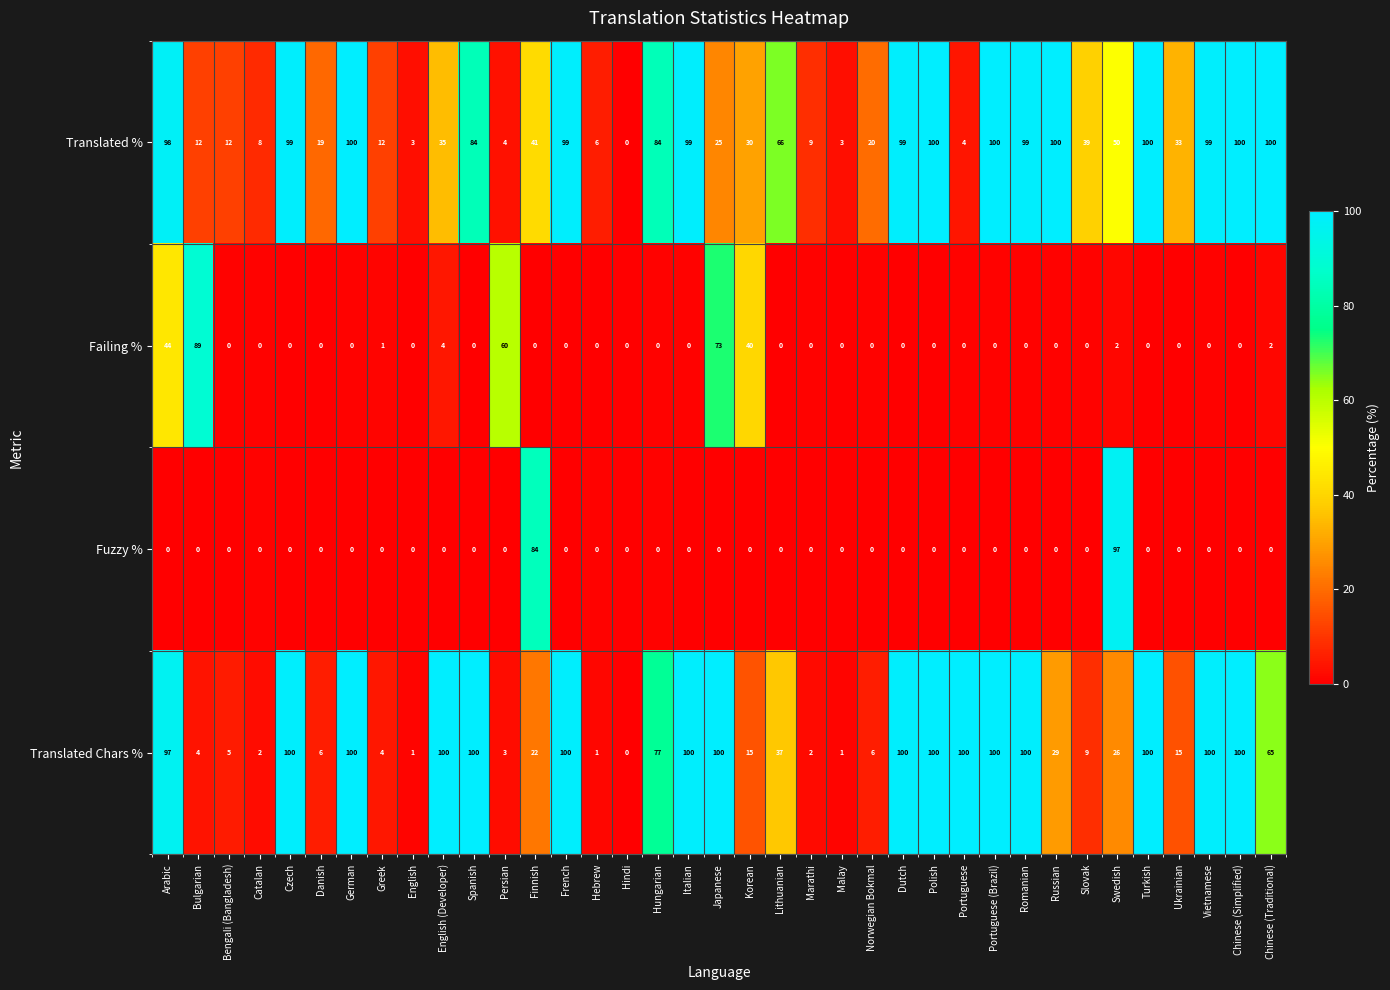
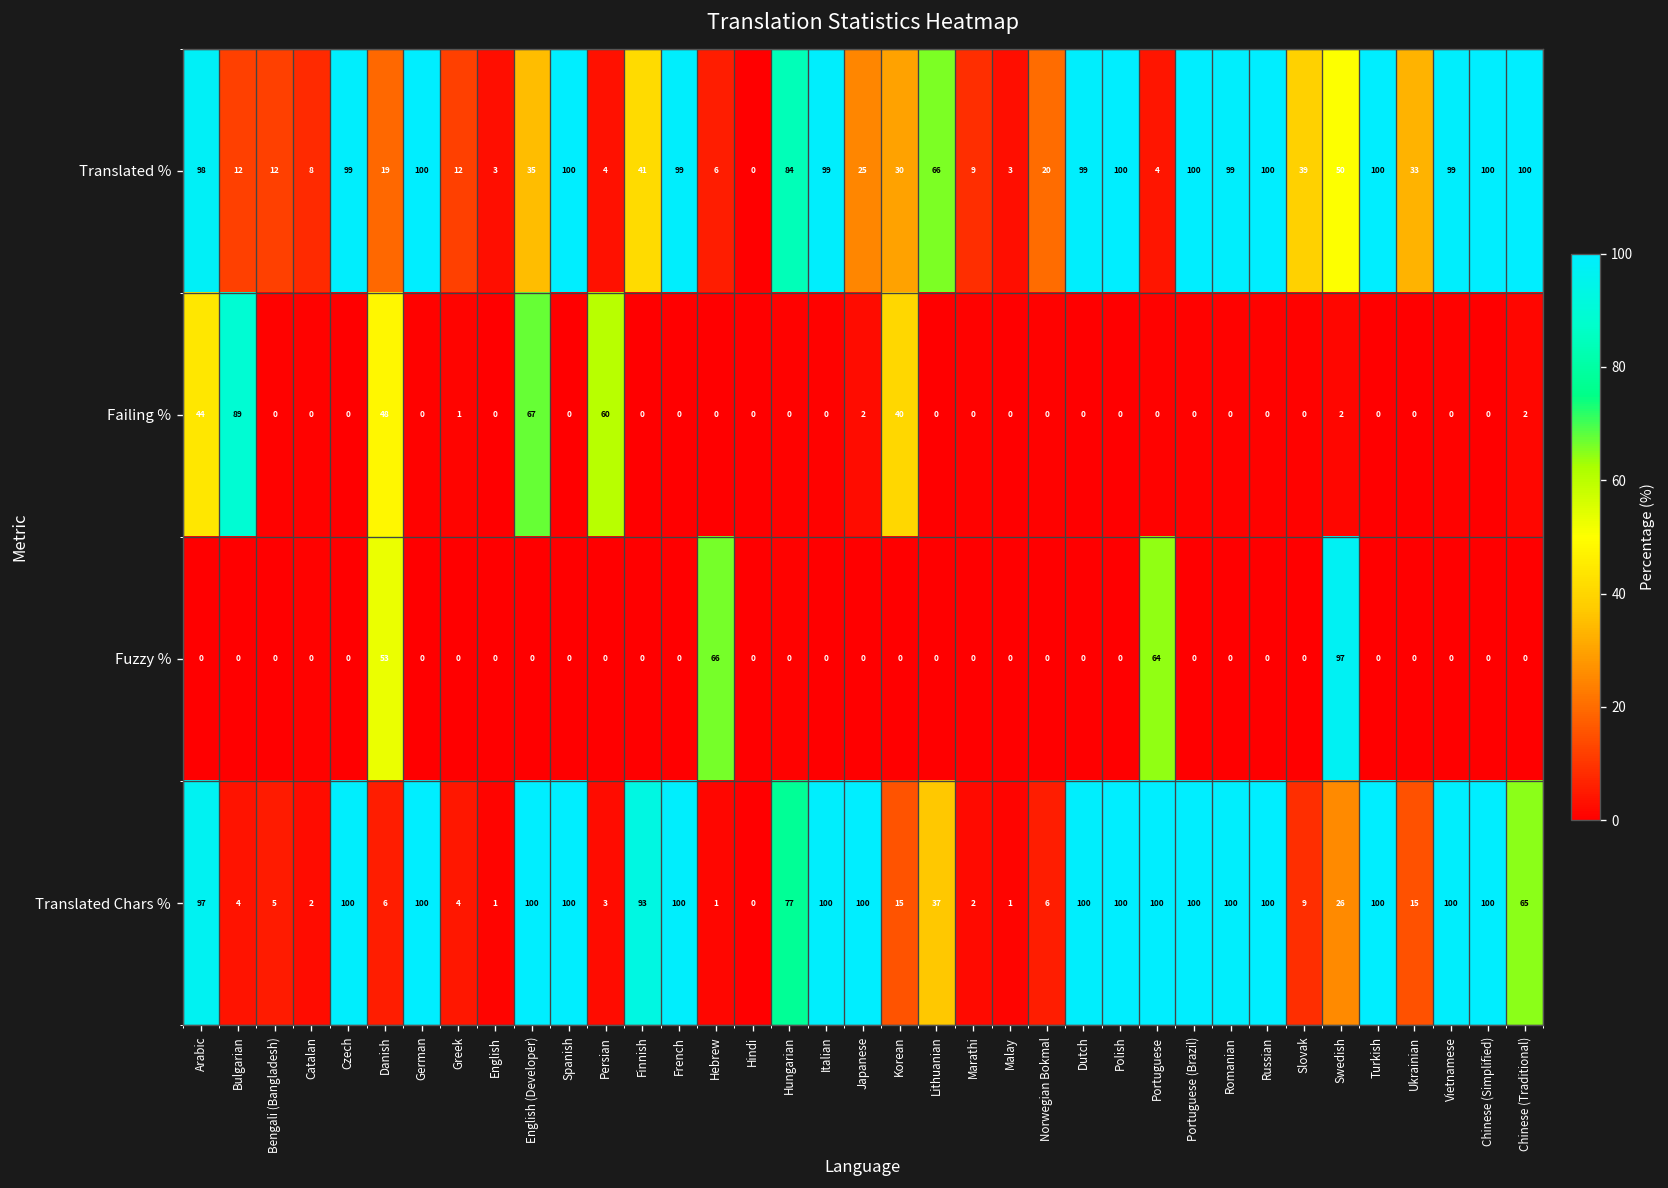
Translated %, Spanish: 84 -> 100
Failing %, Danish: 0 -> 48
Failing %, English (Developer): 4 -> 67
Failing %, Japanese: 73 -> 2
Fuzzy %, Danish: 0 -> 53
Fuzzy %, Finnish: 84 -> 0
Fuzzy %, Hebrew: 0 -> 66
Fuzzy %, Portuguese: 0 -> 64
Translated Chars %, Finnish: 22 -> 93
Translated Chars %, Russian: 29 -> 100
